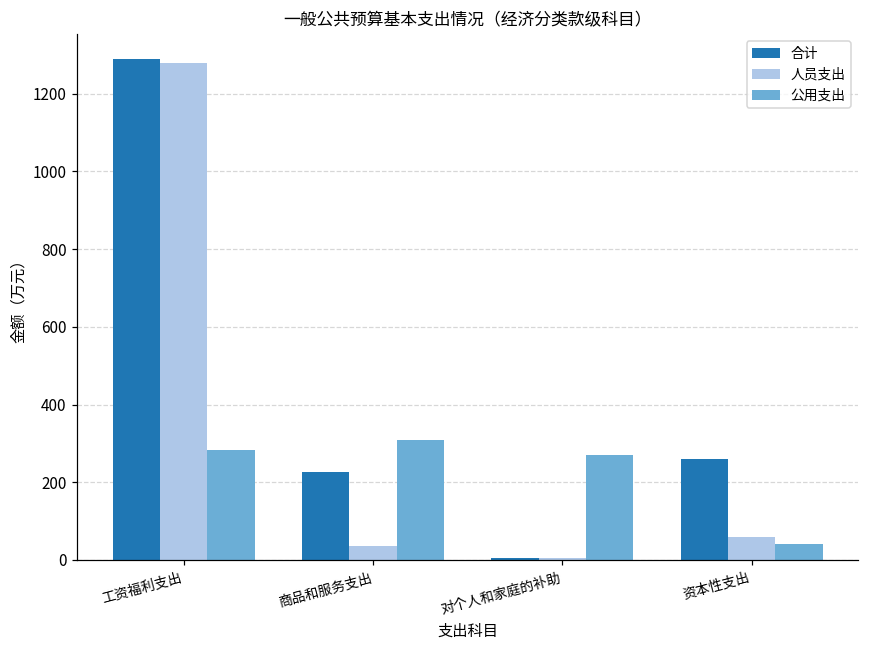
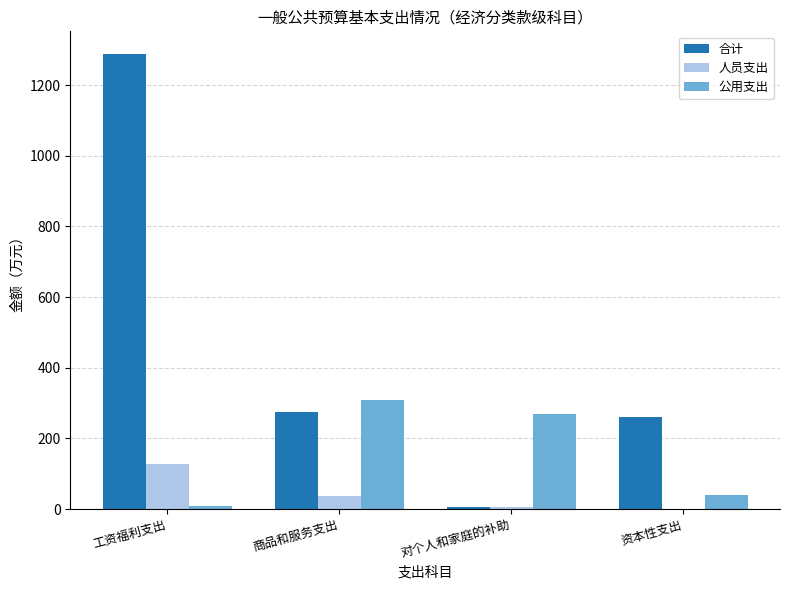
人员支出, 工资福利支出: 1280 -> 130
公用支出, 工资福利支出: 280 -> 10
合计, 商品和服务支出: 230 -> 270
人员支出, 资本性支出: 60 -> 0
